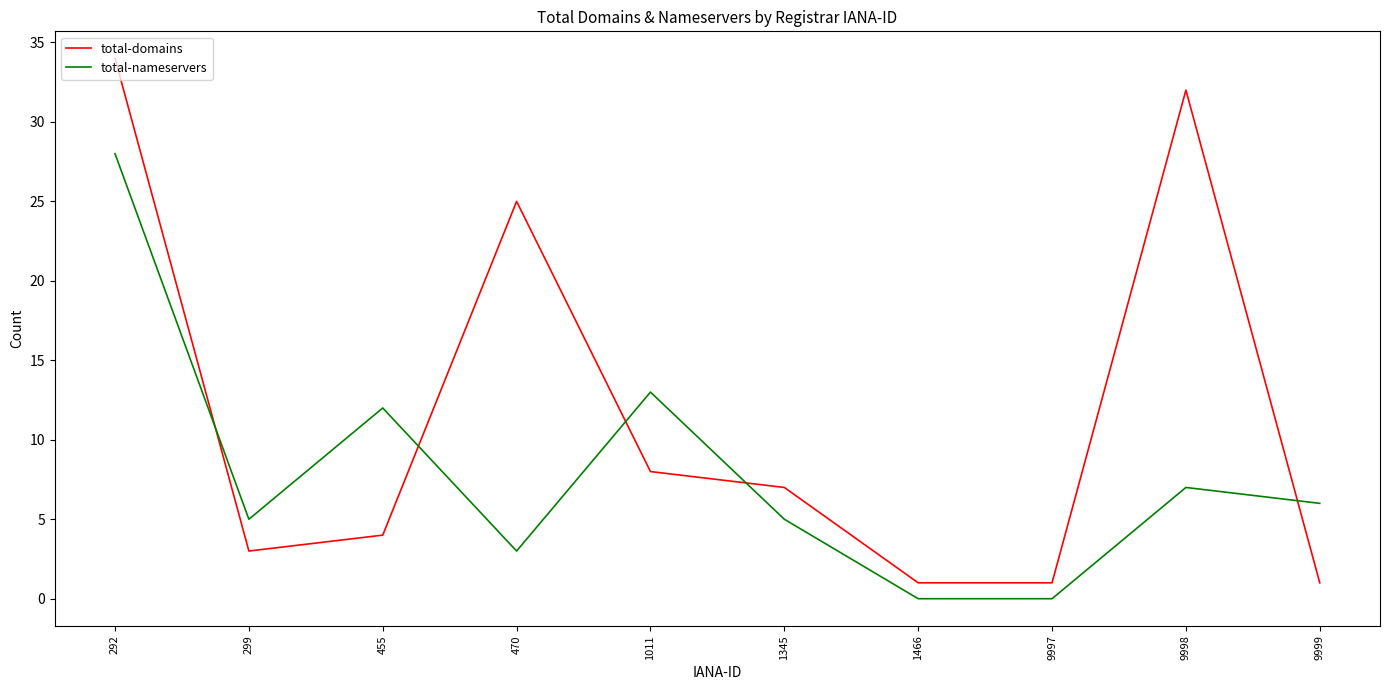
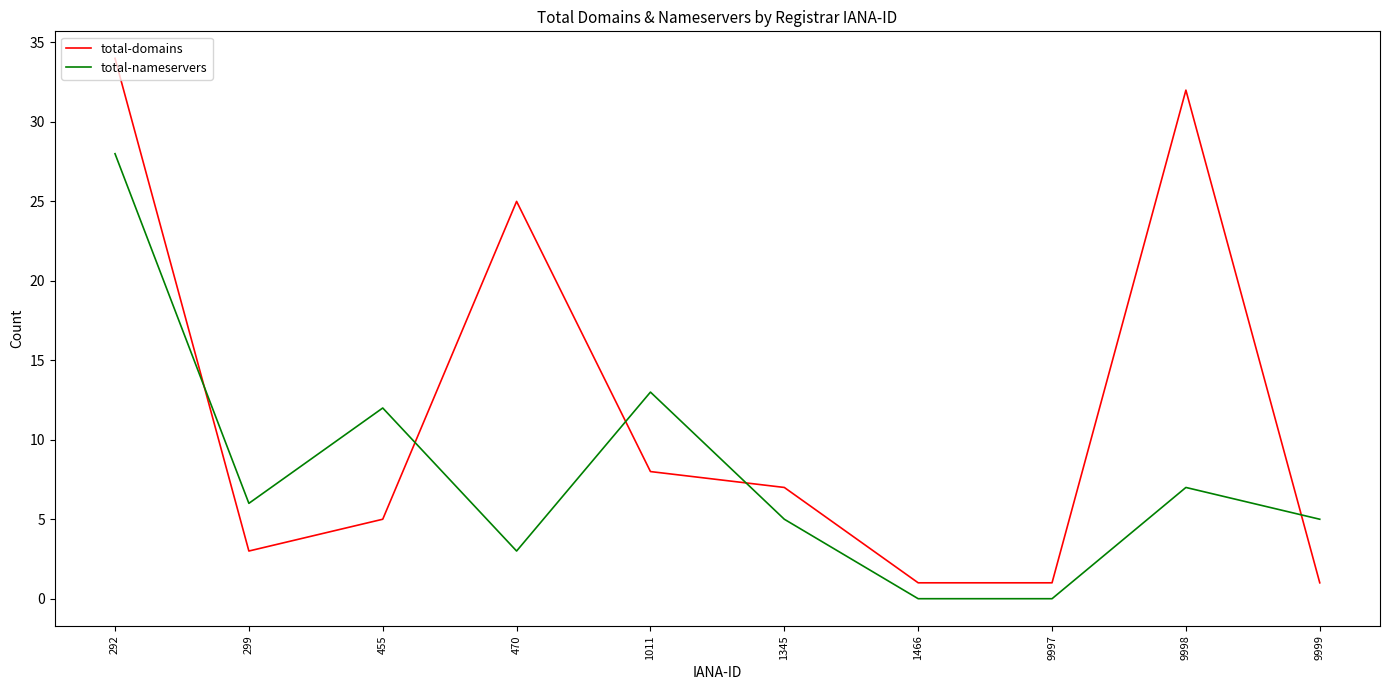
total-nameservers, 299: 5 -> 6
total-domains, 455: 4 -> 5
total-nameservers, 9999: 6 -> 5
